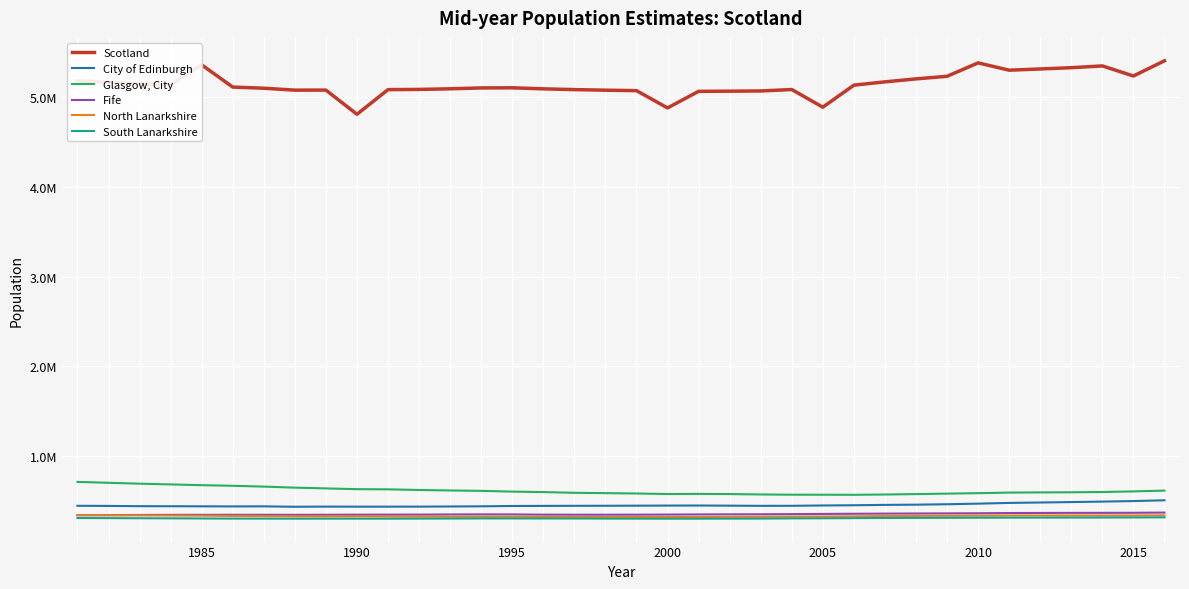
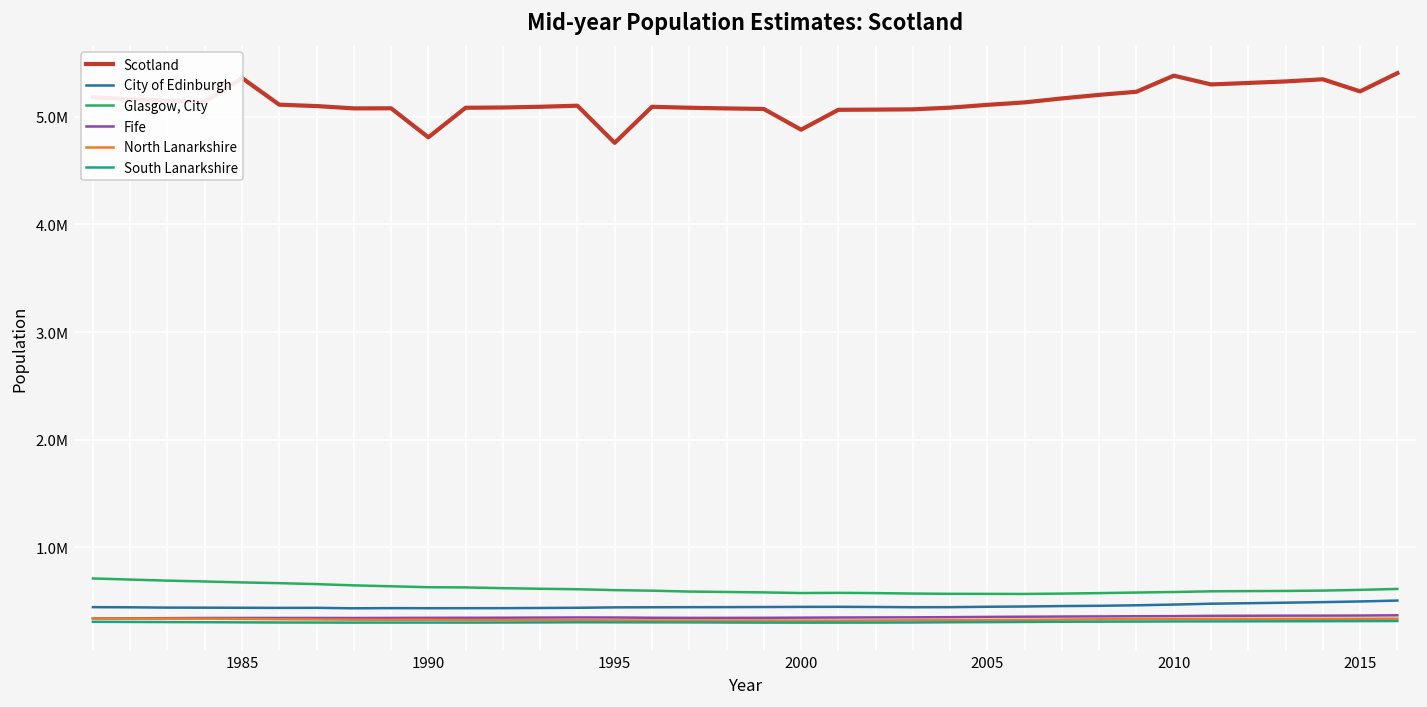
Scotland, 1995: 5100000 -> 4800000
Scotland, 2005: 4900000 -> 5100000
